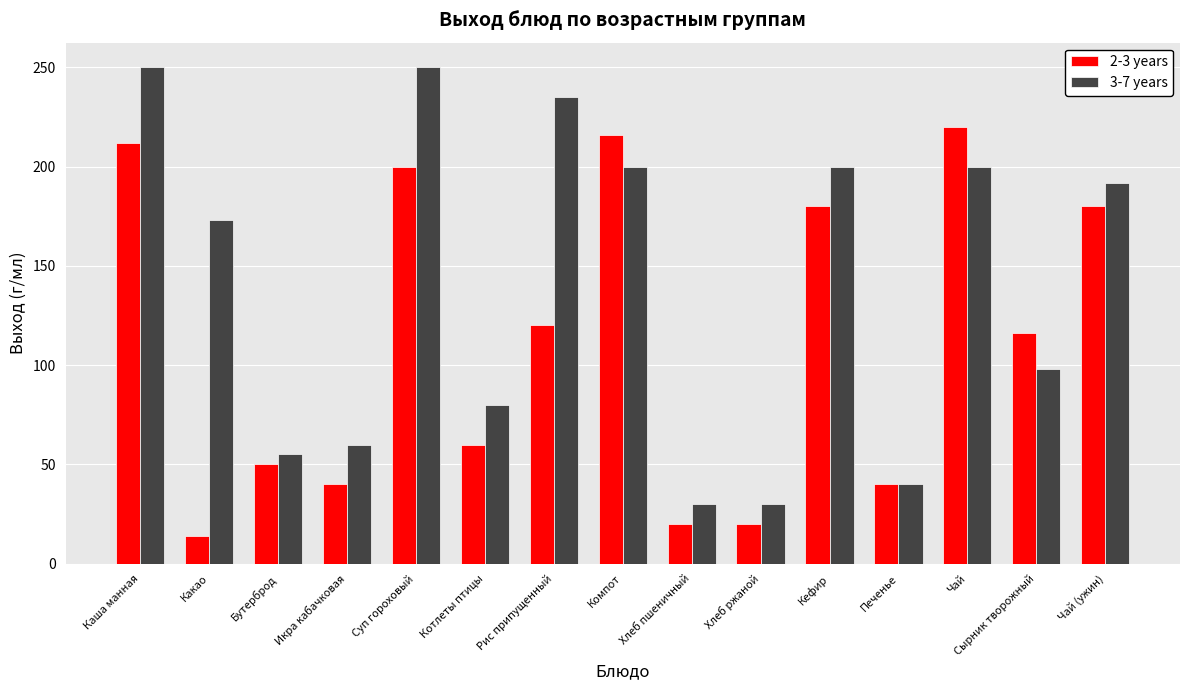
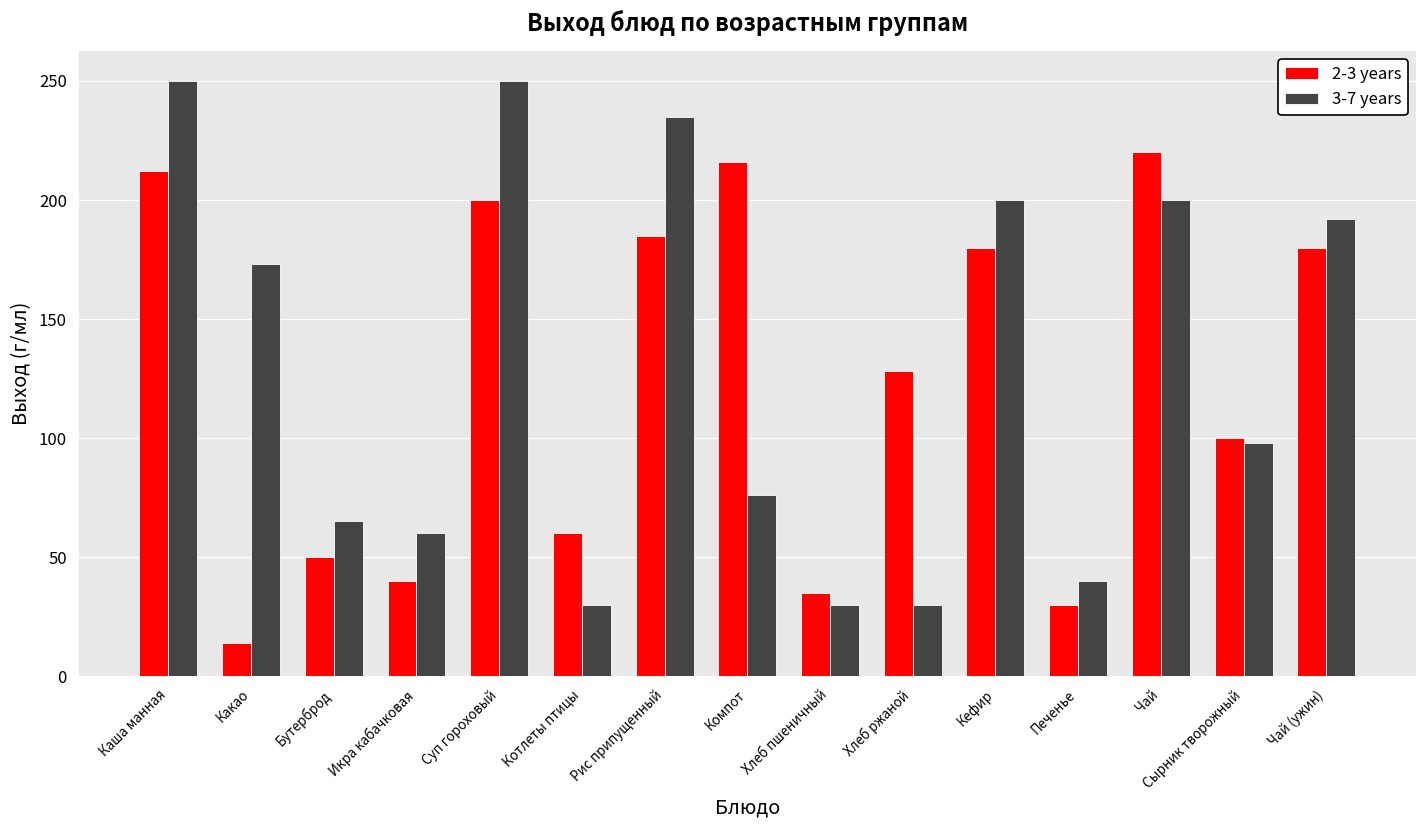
3-7 years, Бутерброд: 55 -> 65
3-7 years, Котлеты птицы: 80 -> 30
2-3 years, Рис припущенный: 120 -> 185
3-7 years, Компот: 200 -> 76
2-3 years, Хлеб пшеничный: 20 -> 35
2-3 years, Хлеб ржаной: 20 -> 128
2-3 years, Печенье: 40 -> 30
2-3 years, Сырник творожный: 116 -> 100
